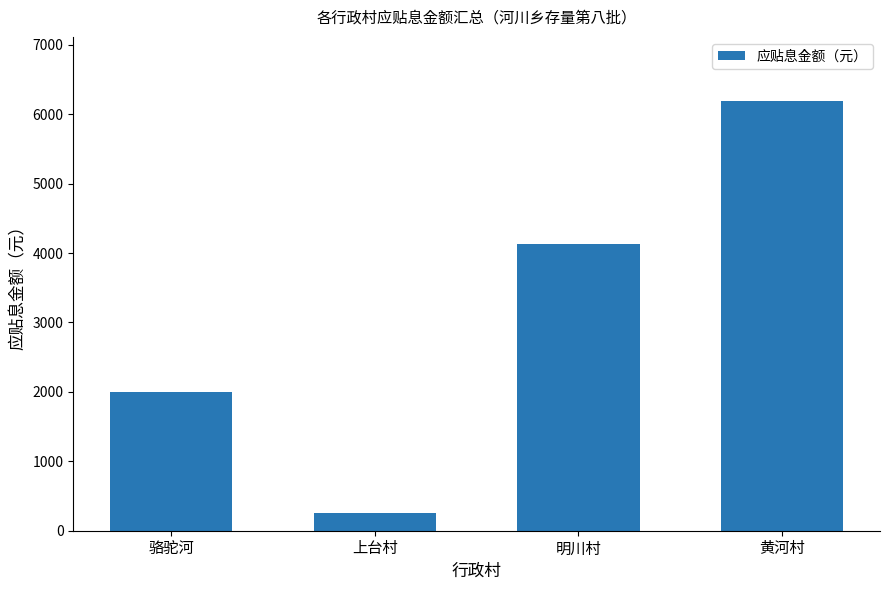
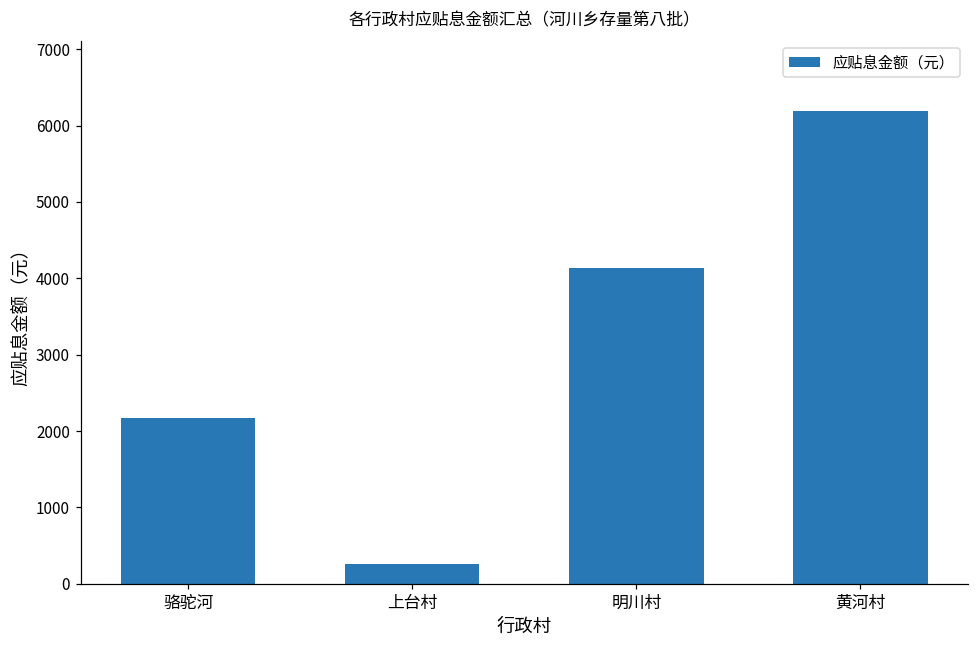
骆驼河: 2000 -> 2200
